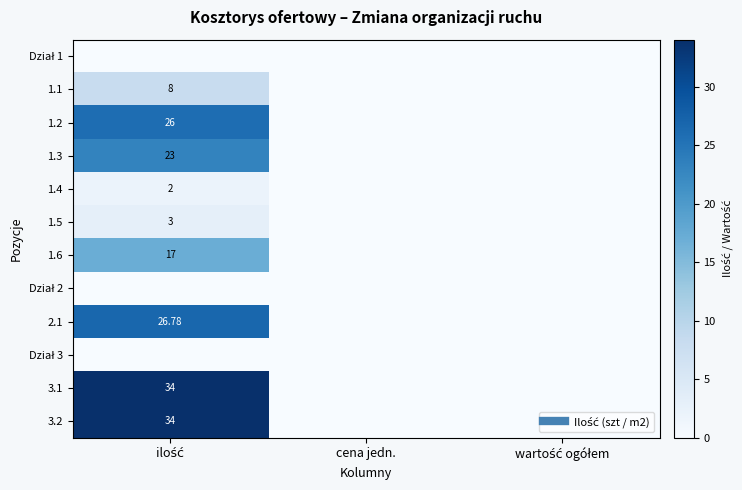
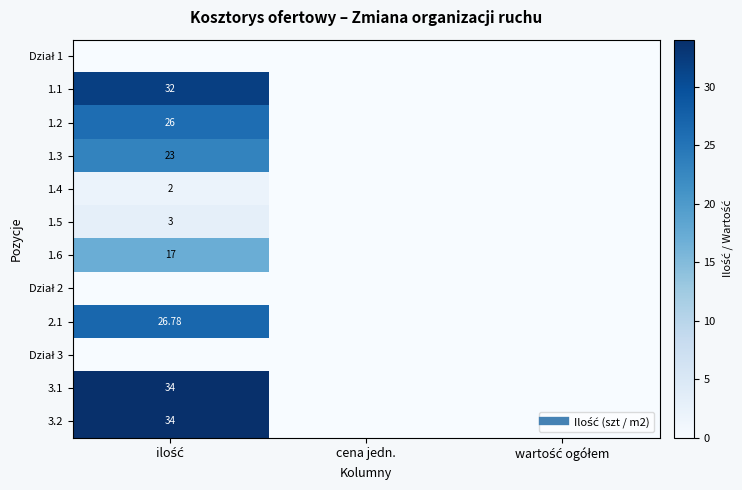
1.1, ilość: 8 -> 32
